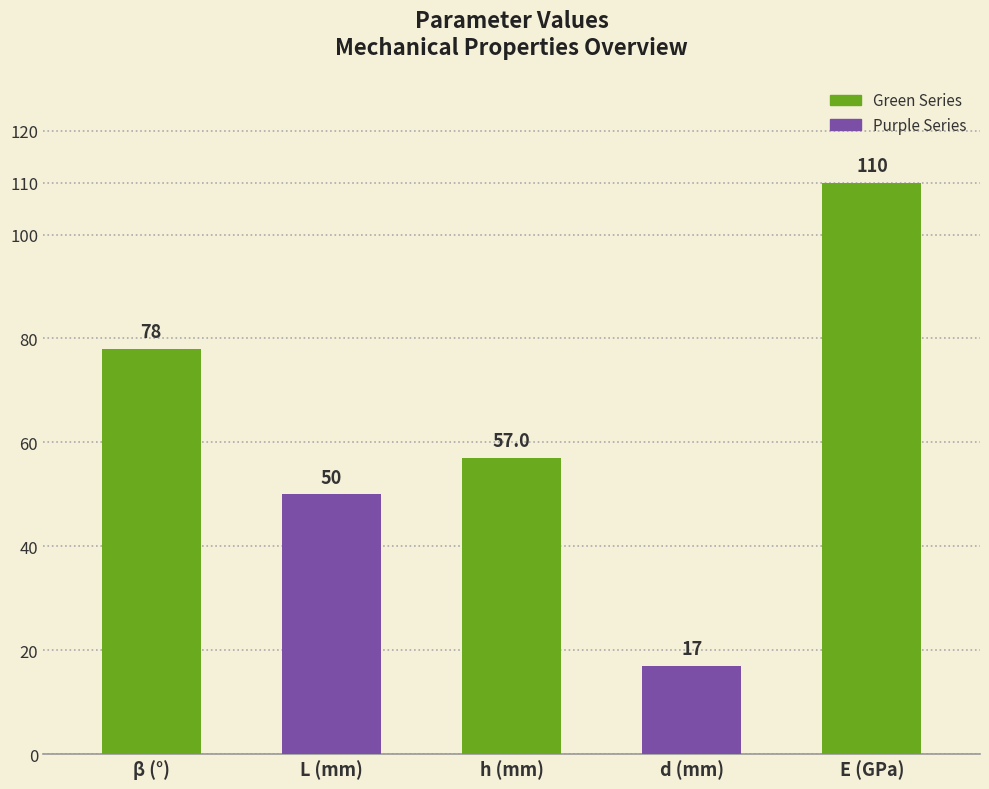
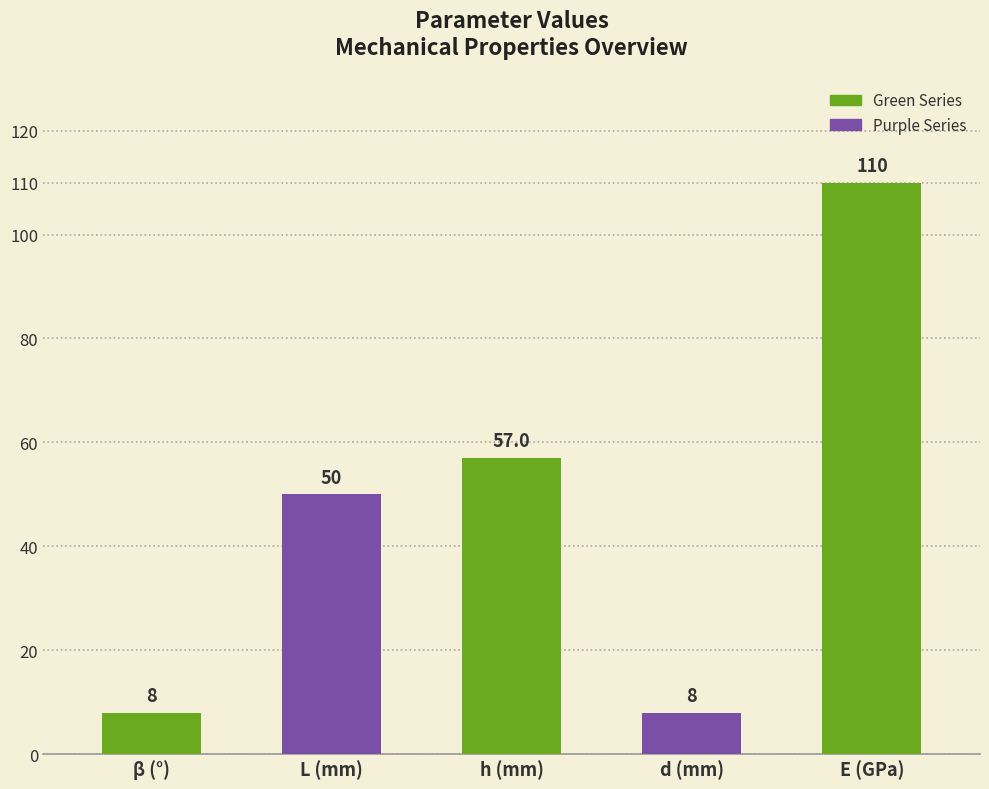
β (°): 78 -> 8
d (mm): 17 -> 8
